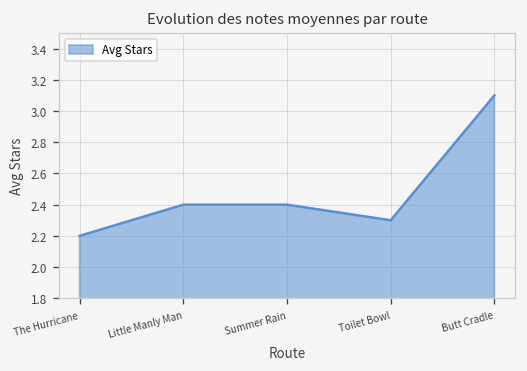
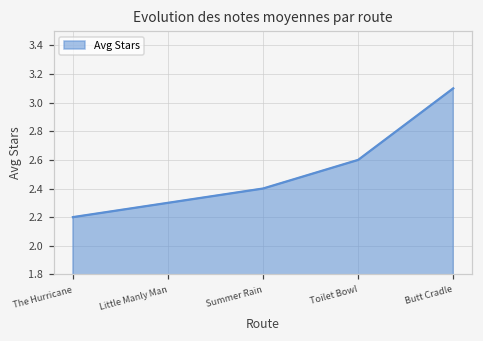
Little Manly Man: 2.4 -> 2.3
Toilet Bowl: 2.3 -> 2.6
